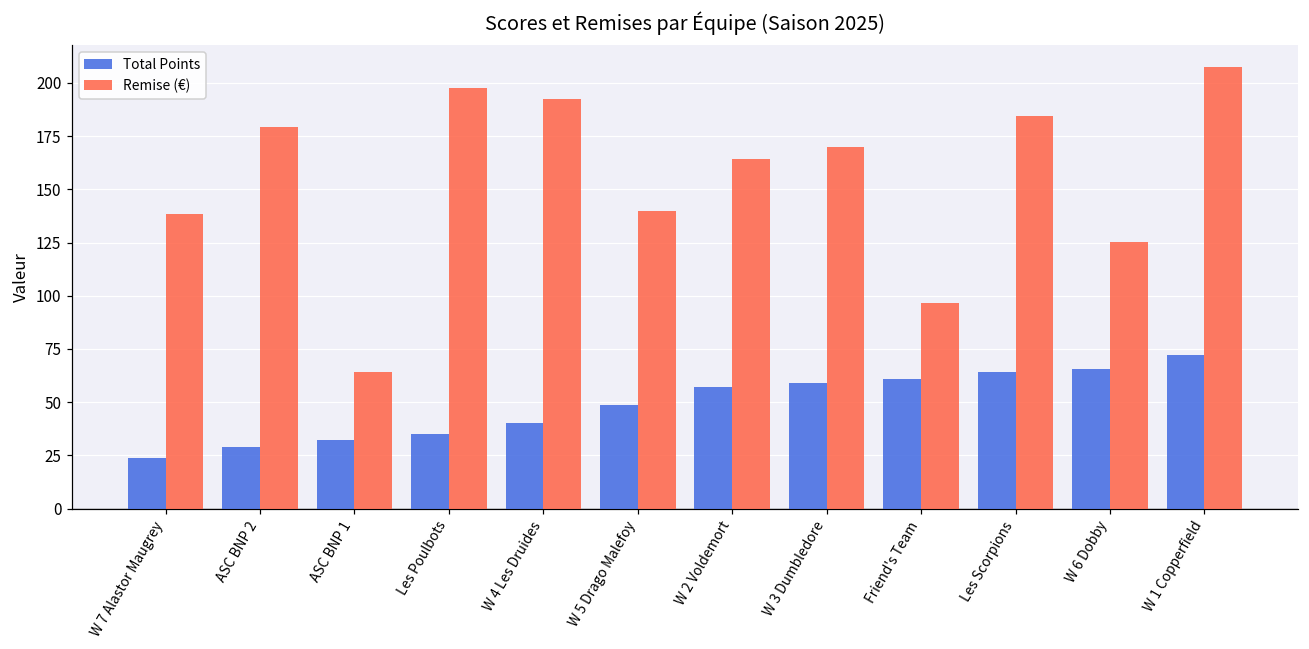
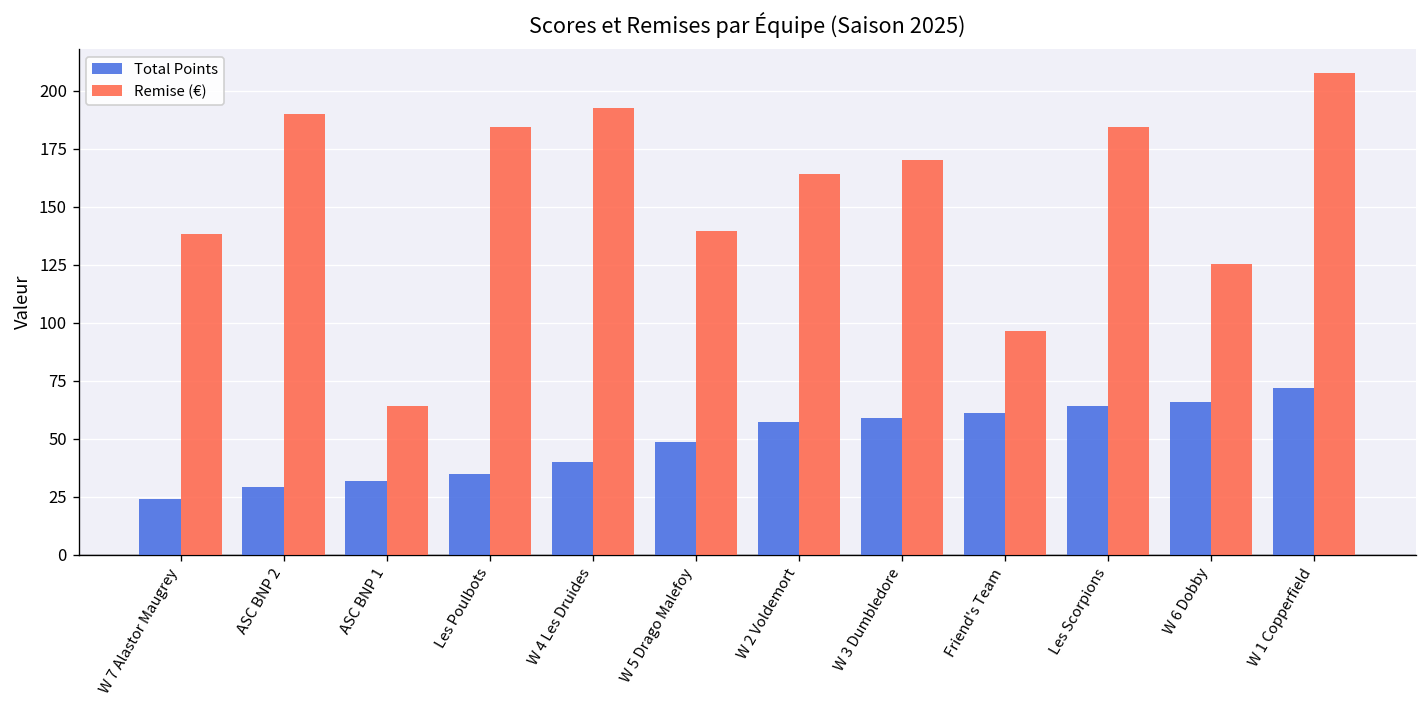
Remise (€), ASC BNP 2: 179 -> 190
Remise (€), Les Poulbots: 198 -> 184
